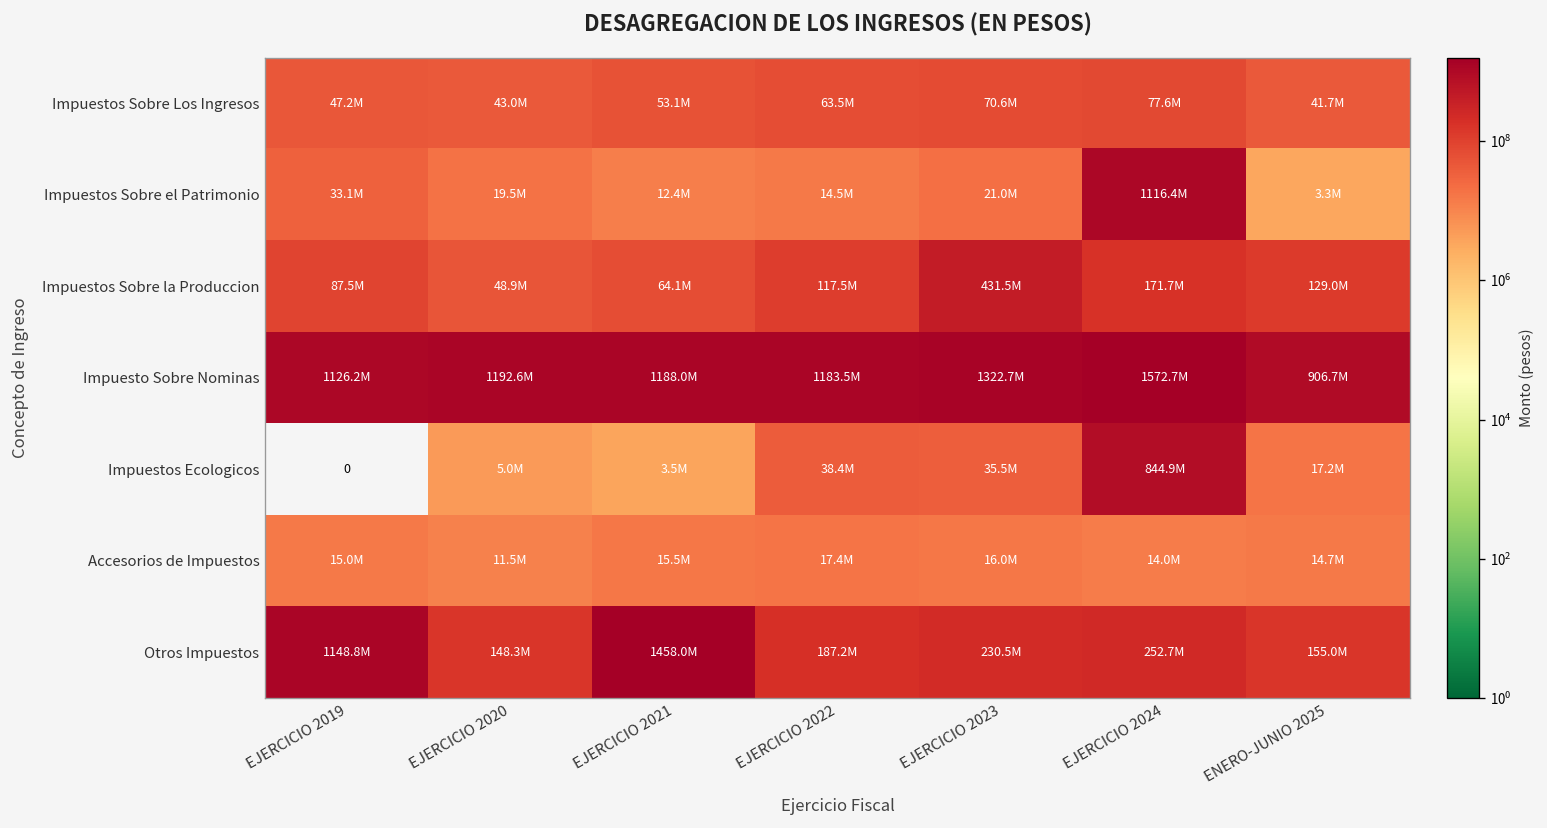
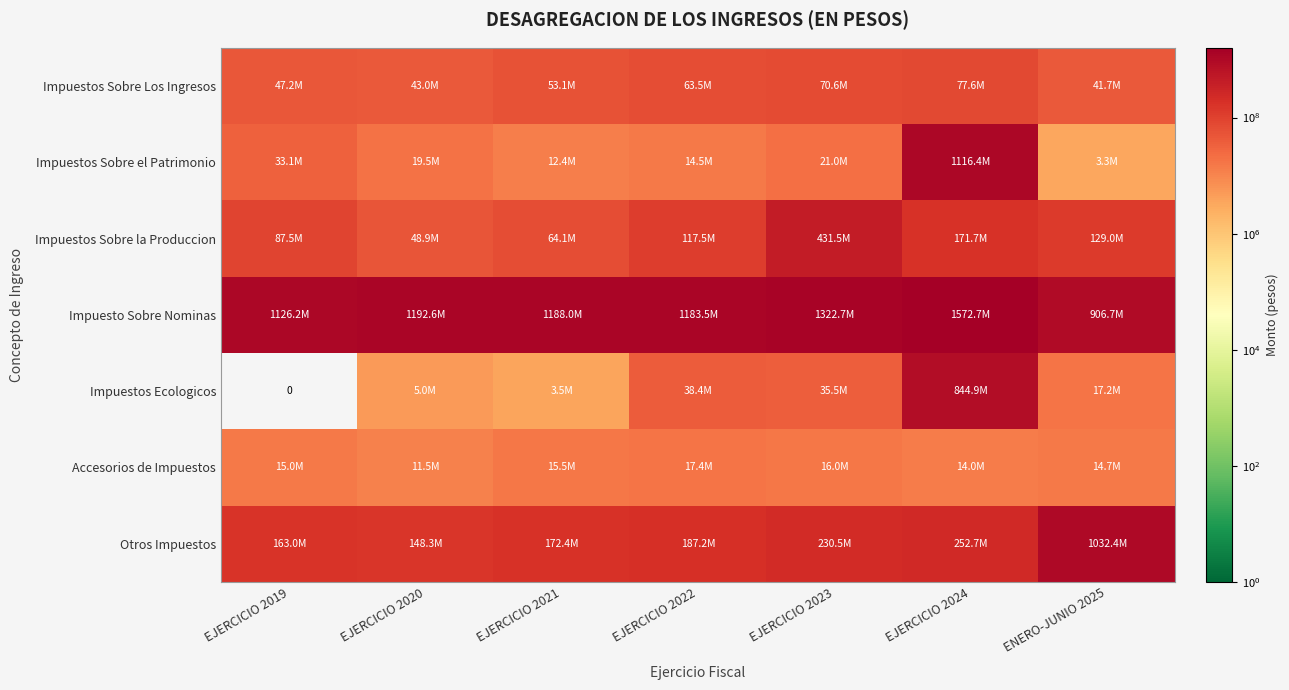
Otros Impuestos, EJERCICIO 2019: 1148.8M -> 163.0M
Otros Impuestos, EJERCICIO 2021: 1458.0M -> 172.4M
Otros Impuestos, ENERO-JUNIO 2025: 155.0M -> 1032.4M
